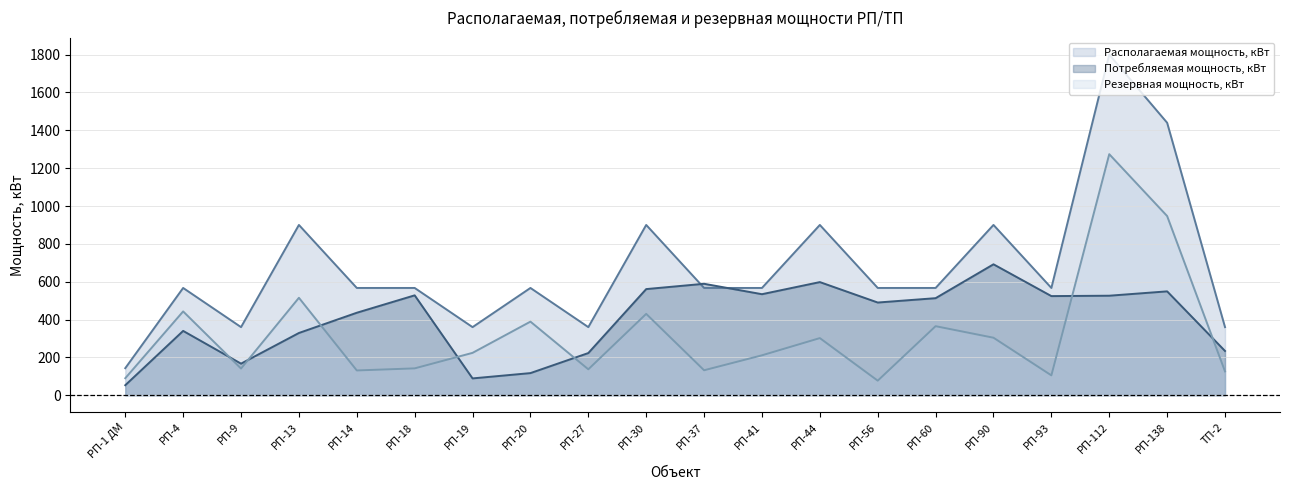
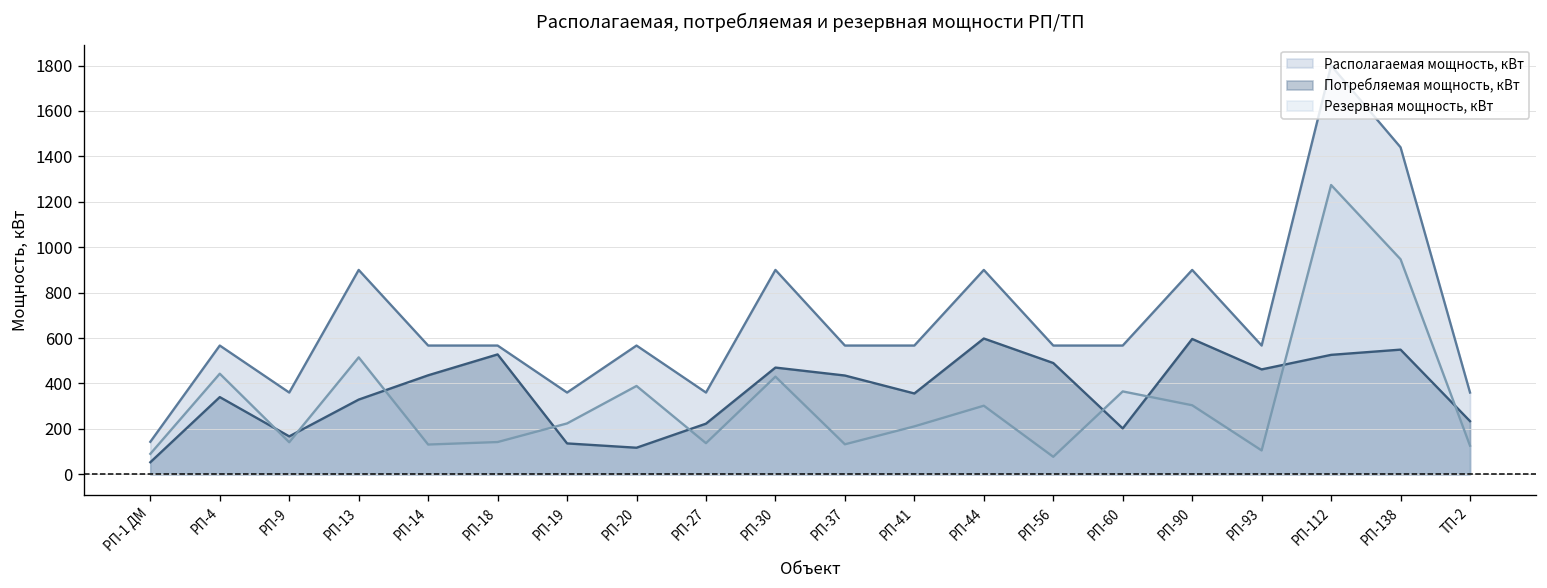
Потребляемая мощность, кВт, РП-19: 90 -> 140
Потребляемая мощность, кВт, РП-30: 560 -> 470
Потребляемая мощность, кВт, РП-37: 590 -> 440
Потребляемая мощность, кВт, РП-41: 530 -> 360
Потребляемая мощность, кВт, РП-60: 510 -> 200
Потребляемая мощность, кВт, РП-90: 690 -> 600
Потребляемая мощность, кВт, РП-93: 520 -> 460
